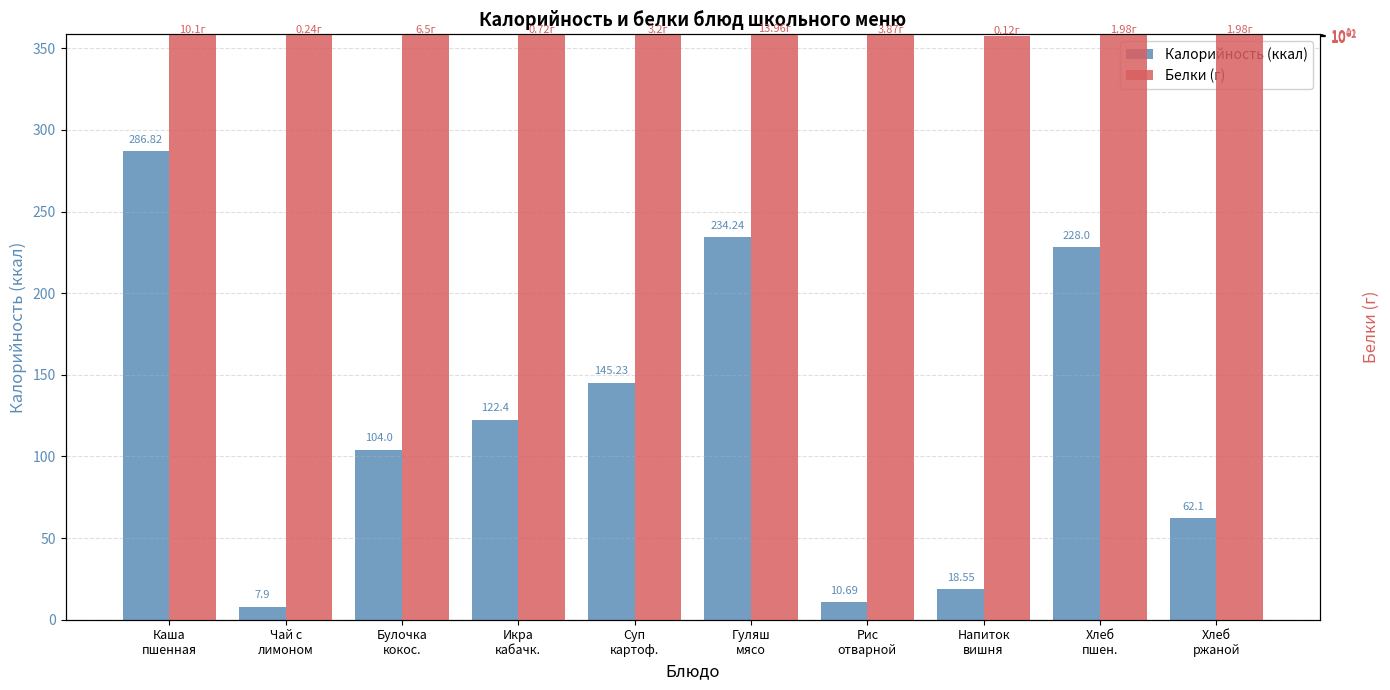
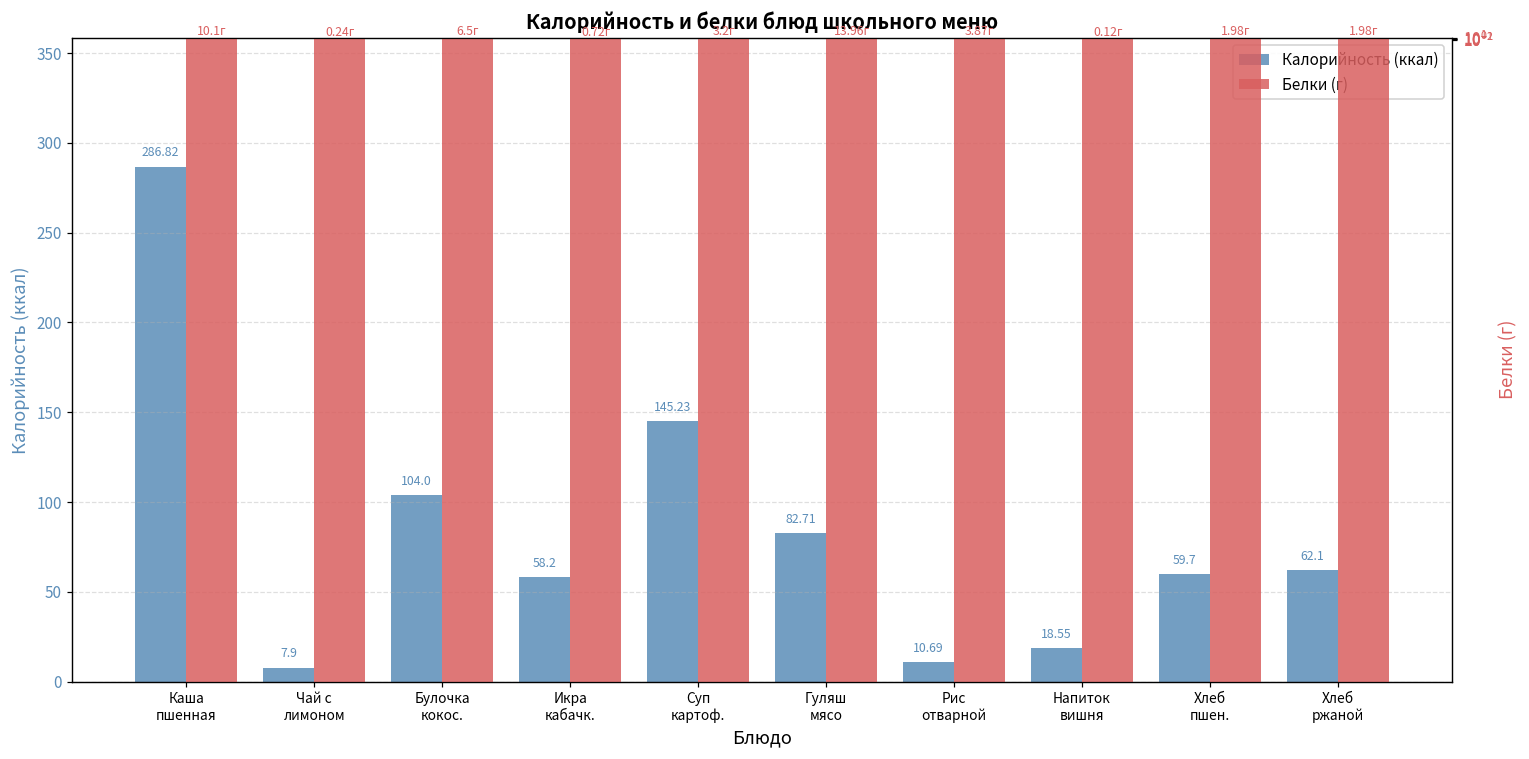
Калорийность (ккал), Икра кабачк.: 122.4 -> 58.2
Калорийность (ккал), Гуляш мясо: 234.24 -> 82.71
Калорийность (ккал), Хлеб пшен.: 228.0 -> 59.7
